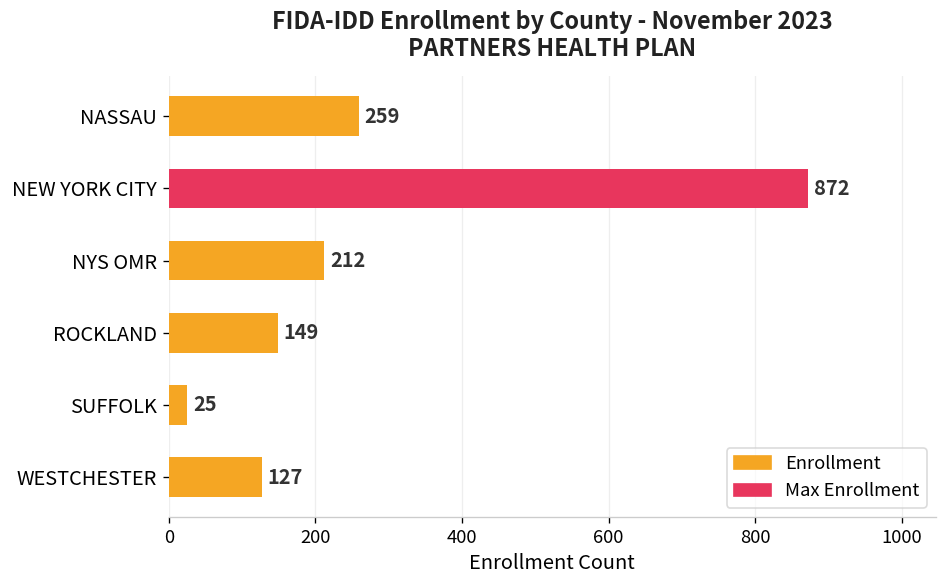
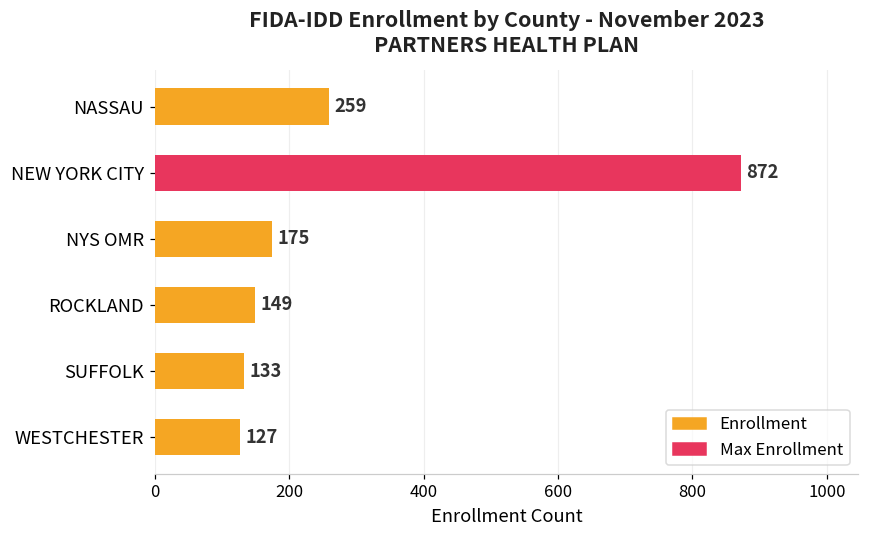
NYS OMR: 212 -> 175
SUFFOLK: 25 -> 133
